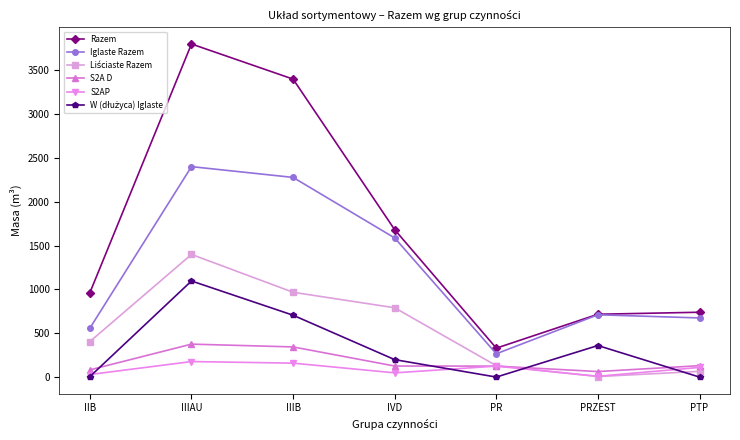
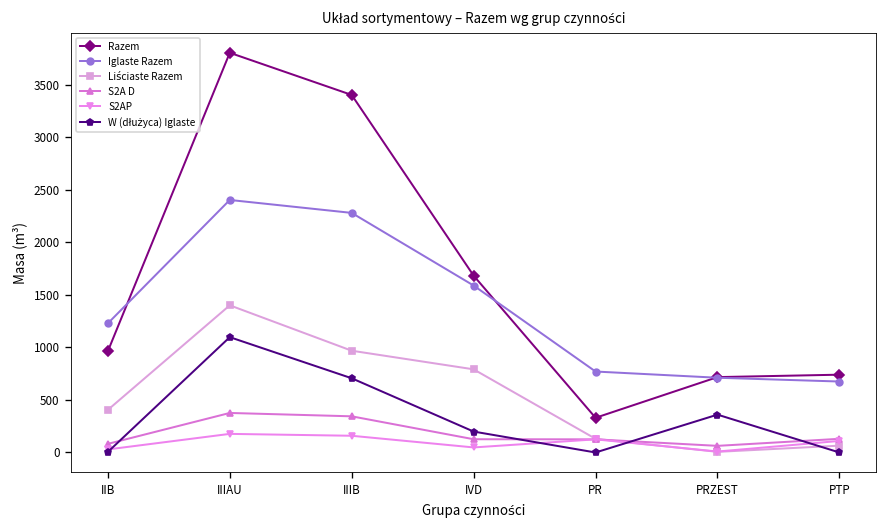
Iglaste Razem, IIB: 600 -> 1200
Iglaste Razem, PR: 300 -> 800
